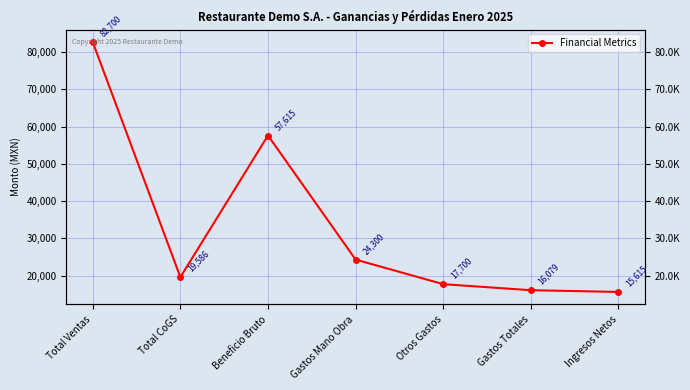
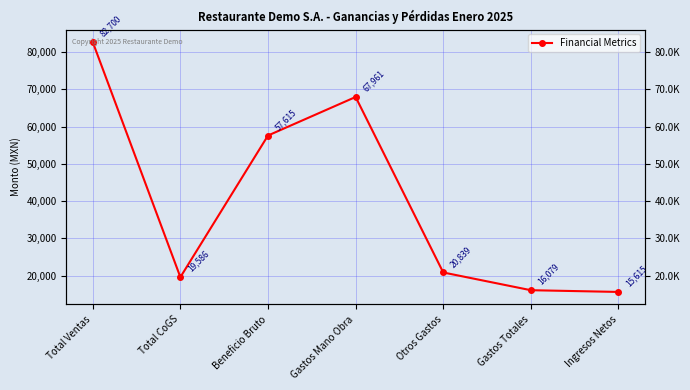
Gastos Mano Obra: 24,300 -> 67,961
Otros Gastos: 17,700 -> 20,839
